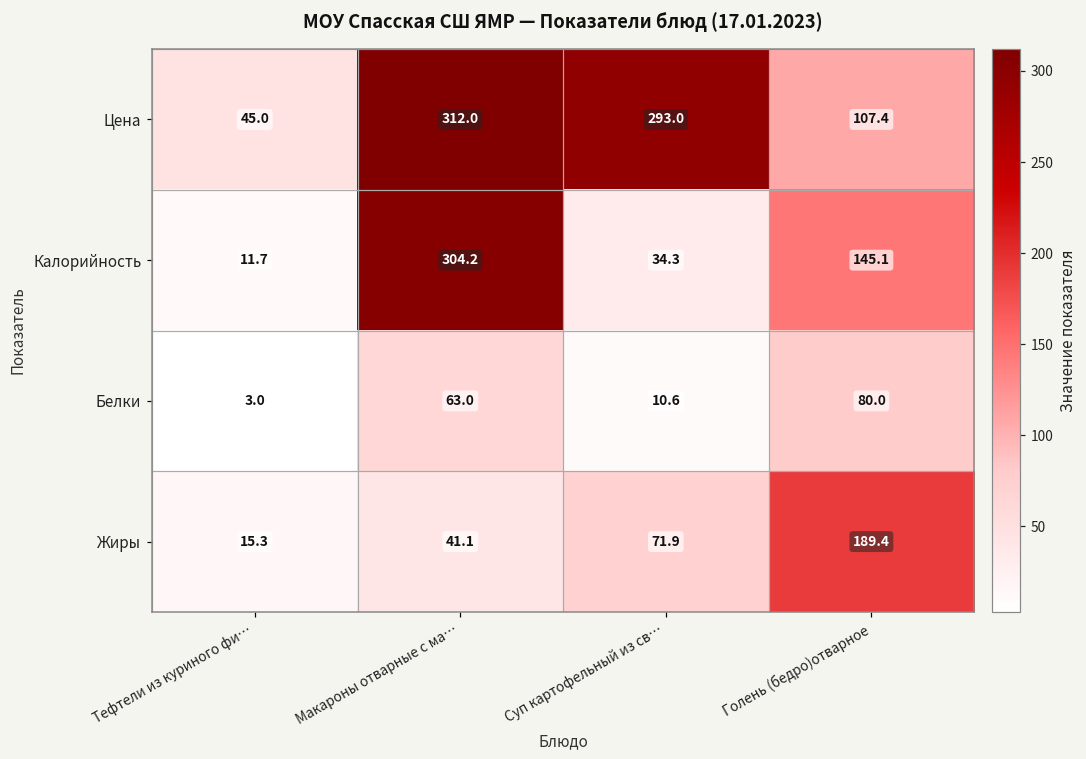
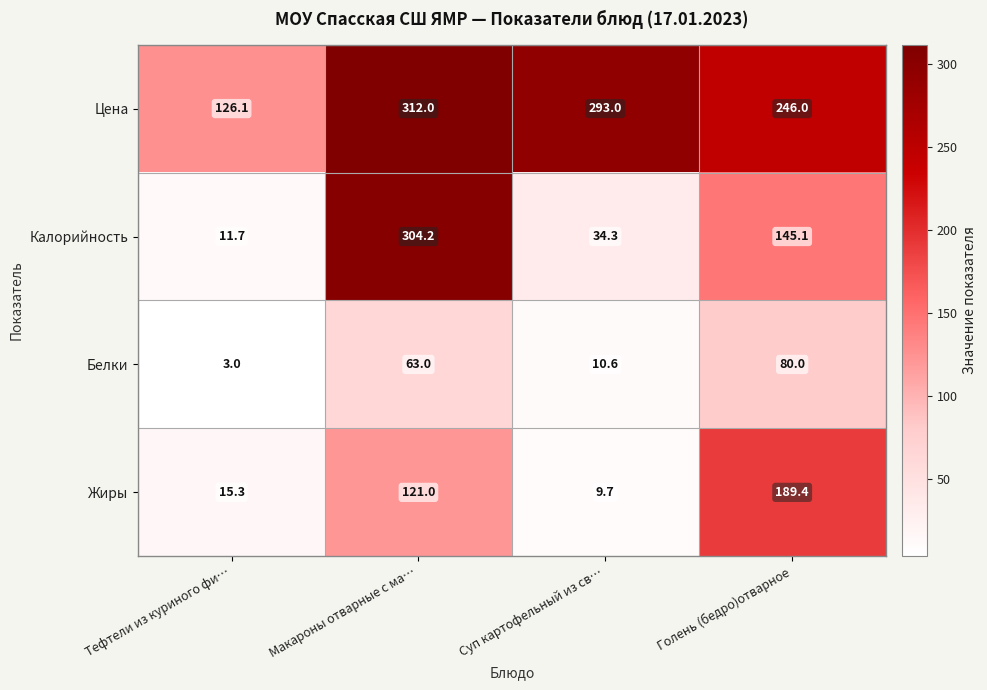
Цена, Тефтели из куриного фи…: 45.0 -> 126.1
Цена, Голень (бедро)отварное: 107.4 -> 246.0
Жиры, Макароны отварные с ма…: 41.1 -> 121.0
Жиры, Суп картофельный из св…: 71.9 -> 9.7
